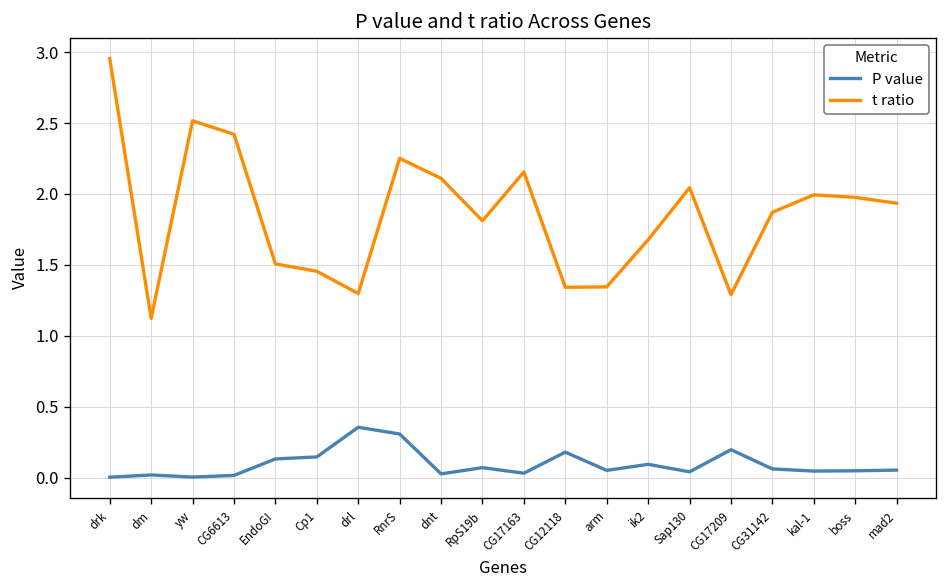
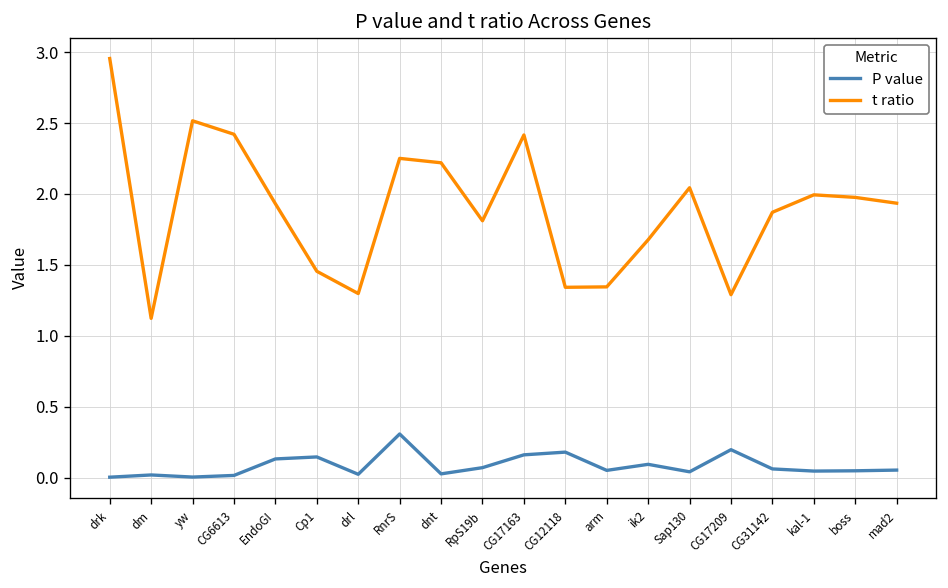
t ratio, EndoGI: 1.51 -> 1.93
P value, drl: 0.36 -> 0.02
t ratio, dnt: 2.11 -> 2.22
P value, CG17163: 0.03 -> 0.16
t ratio, CG17163: 2.16 -> 2.42
